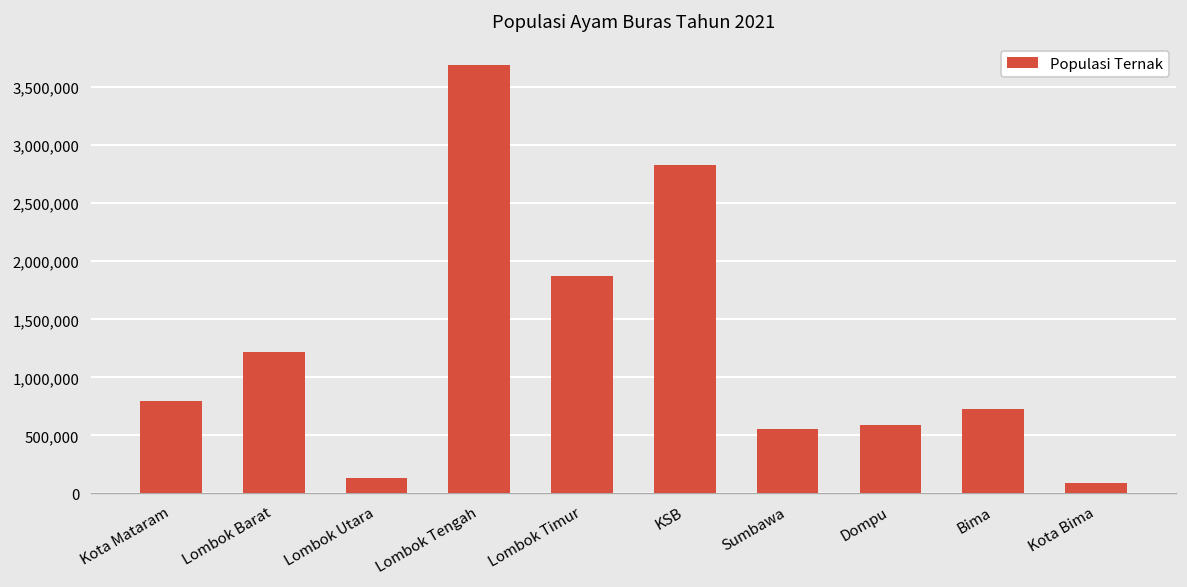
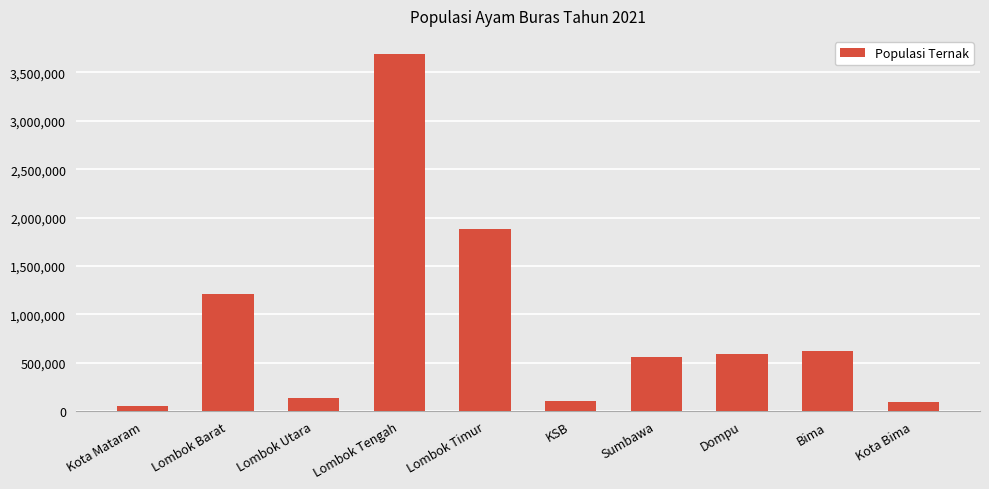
Kota Mataram: 800,000 -> 0
KSB: 2,800,000 -> 100,000
Bima: 700,000 -> 600,000
